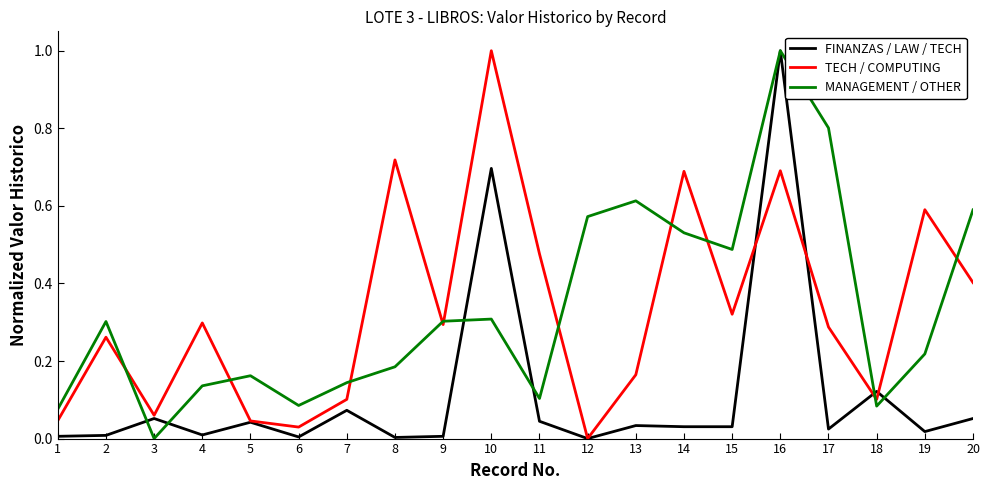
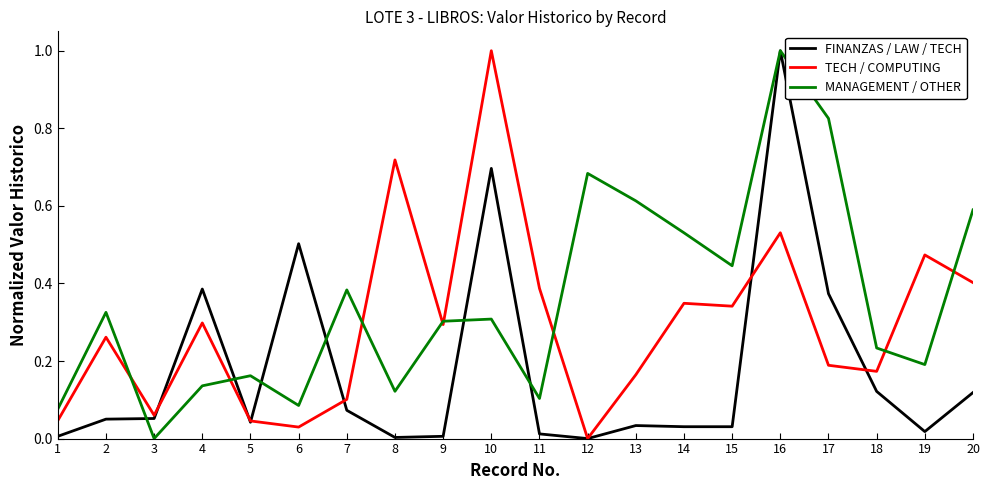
FINANZAS / LAW / TECH, 2: 0.01 -> 0.05
MANAGEMENT / OTHER, 2: 0.30 -> 0.33
FINANZAS / LAW / TECH, 4: 0.01 -> 0.39
FINANZAS / LAW / TECH, 6: 0.00 -> 0.50
MANAGEMENT / OTHER, 7: 0.14 -> 0.38
MANAGEMENT / OTHER, 8: 0.19 -> 0.12
FINANZAS / LAW / TECH, 11: 0.04 -> 0.01
TECH / COMPUTING, 11: 0.48 -> 0.39
MANAGEMENT / OTHER, 12: 0.57 -> 0.68
TECH / COMPUTING, 14: 0.69 -> 0.35
TECH / COMPUTING, 15: 0.32 -> 0.34
MANAGEMENT / OTHER, 15: 0.49 -> 0.45
TECH / COMPUTING, 16: 0.69 -> 0.53
FINANZAS / LAW / TECH, 17: 0.02 -> 0.37
TECH / COMPUTING, 17: 0.29 -> 0.19
MANAGEMENT / OTHER, 17: 0.80 -> 0.83
TECH / COMPUTING, 18: 0.10 -> 0.17
MANAGEMENT / OTHER, 18: 0.08 -> 0.23
TECH / COMPUTING, 19: 0.59 -> 0.47
MANAGEMENT / OTHER, 19: 0.22 -> 0.19
FINANZAS / LAW / TECH, 20: 0.05 -> 0.12
